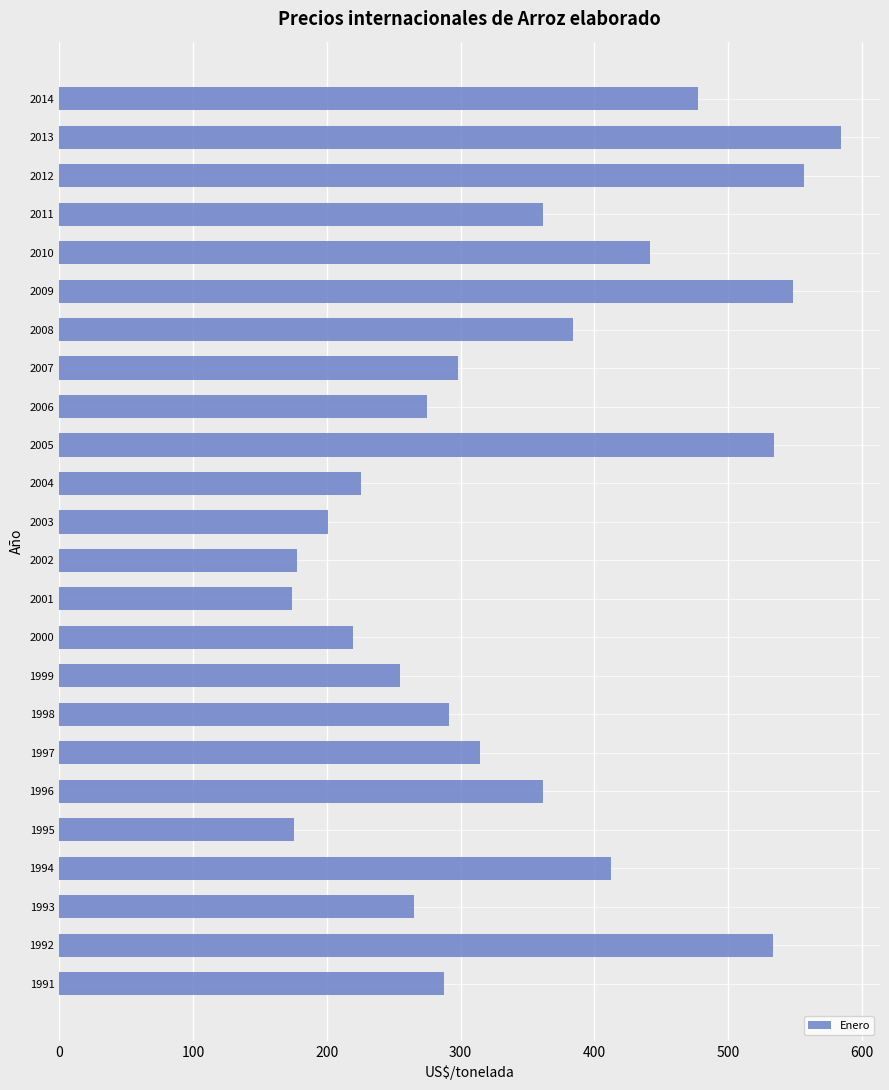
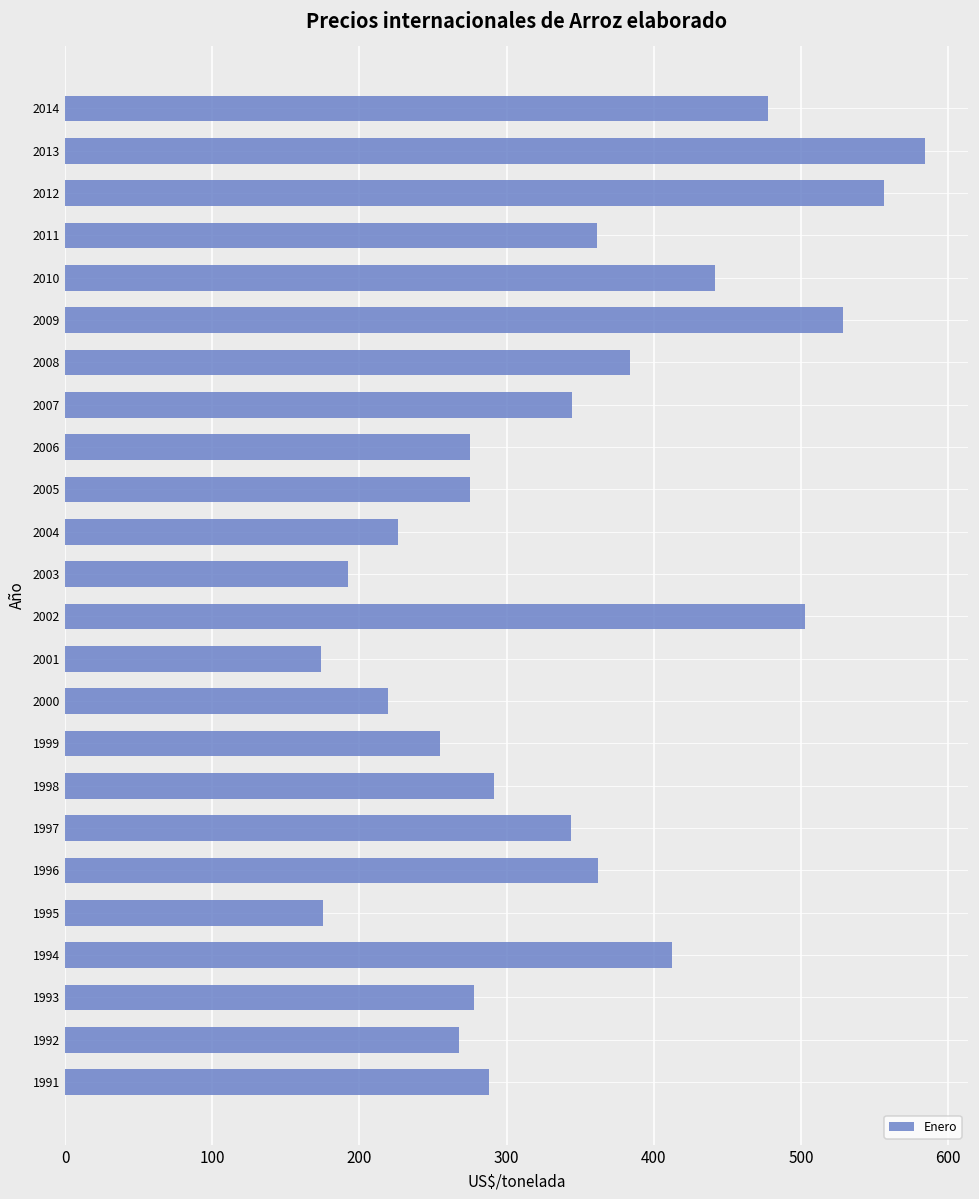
2009: 549 -> 529
2007: 298 -> 344
2005: 534 -> 275
2003: 201 -> 192
2002: 177 -> 503
1997: 315 -> 344
1993: 265 -> 278
1992: 534 -> 268
